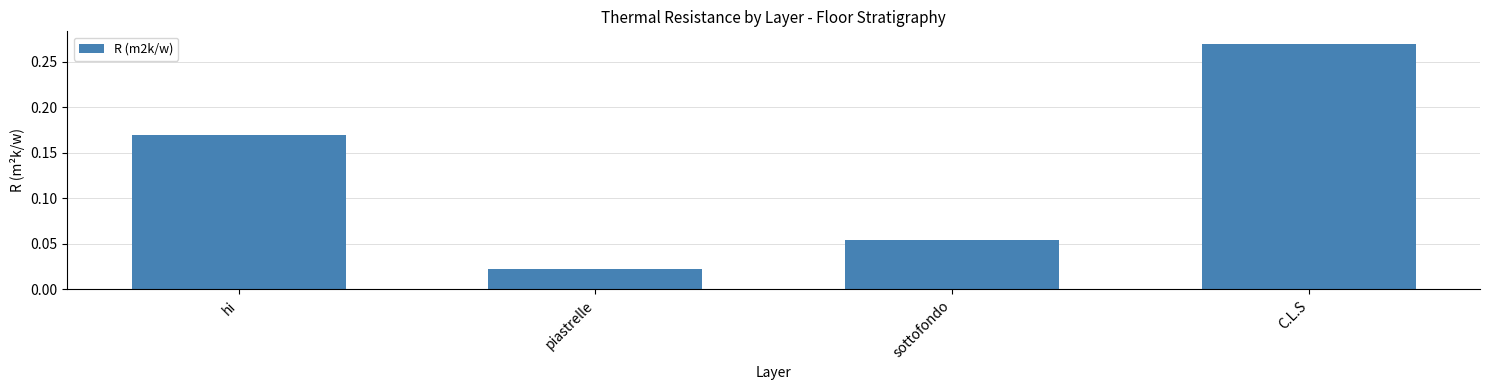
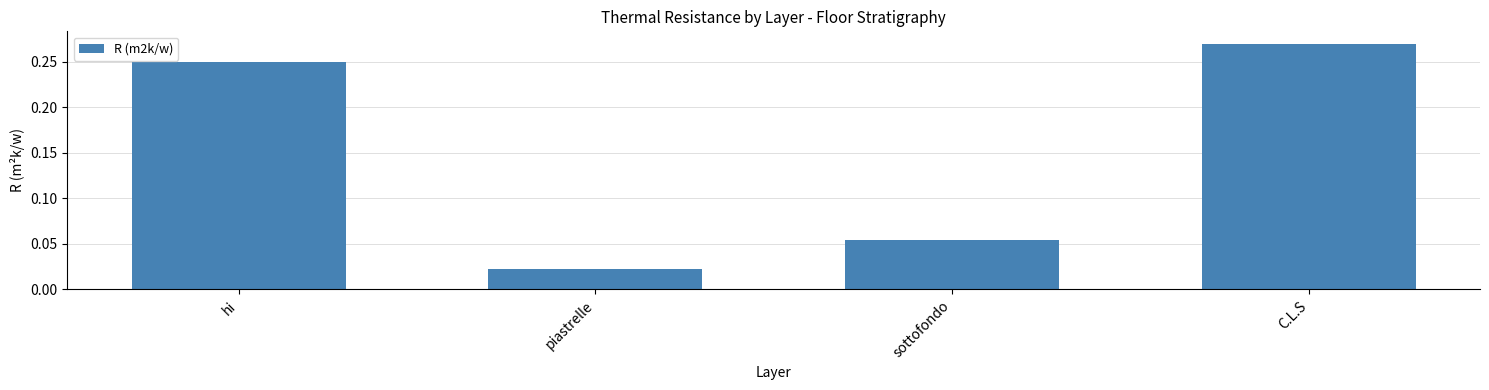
hi: 0.17 -> 0.25
